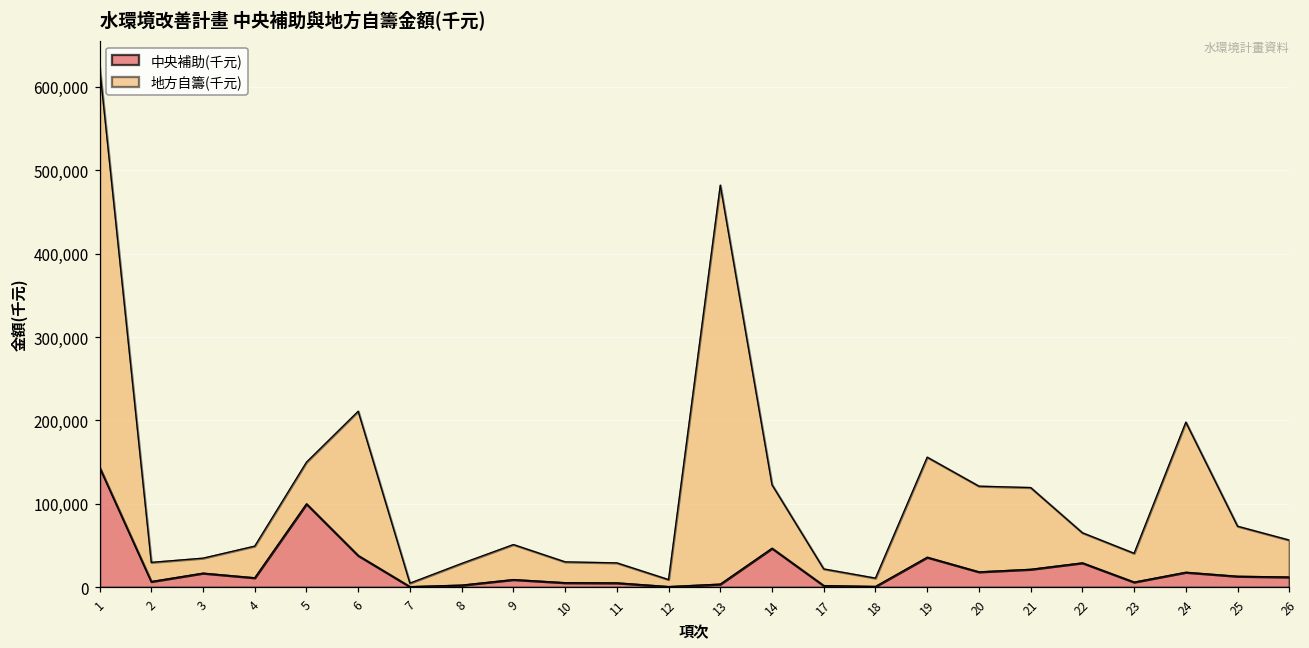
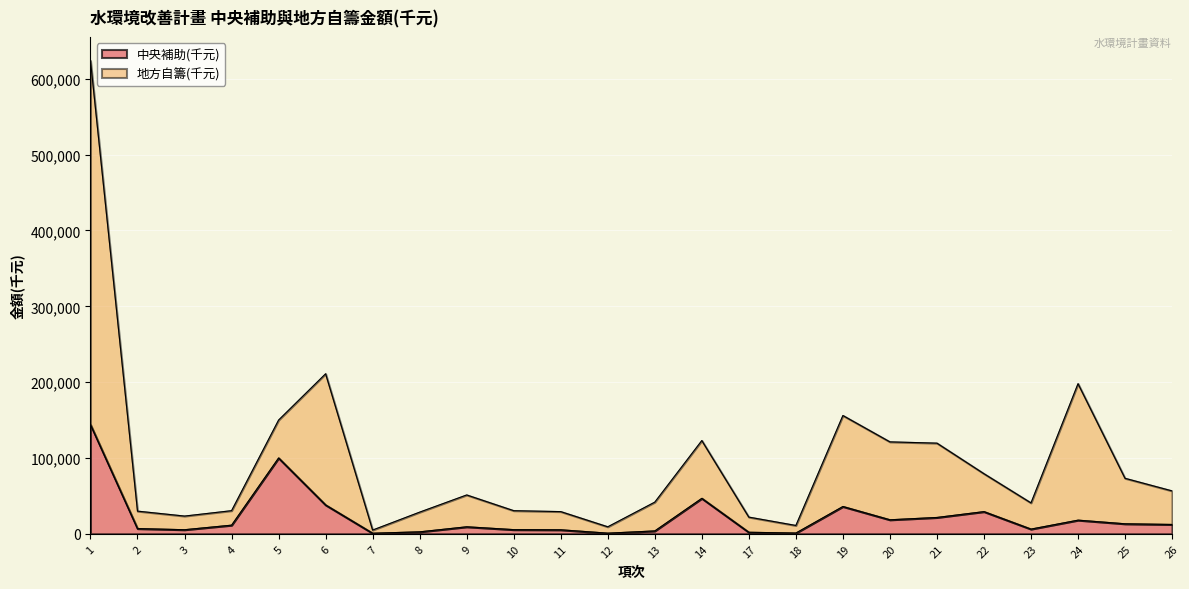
中央補助(千元), 3: 20,000 -> 10,000
地方自籌(千元), 4: 40,000 -> 20,000
地方自籌(千元), 13: 480,000 -> 40,000
地方自籌(千元), 22: 40,000 -> 50,000
